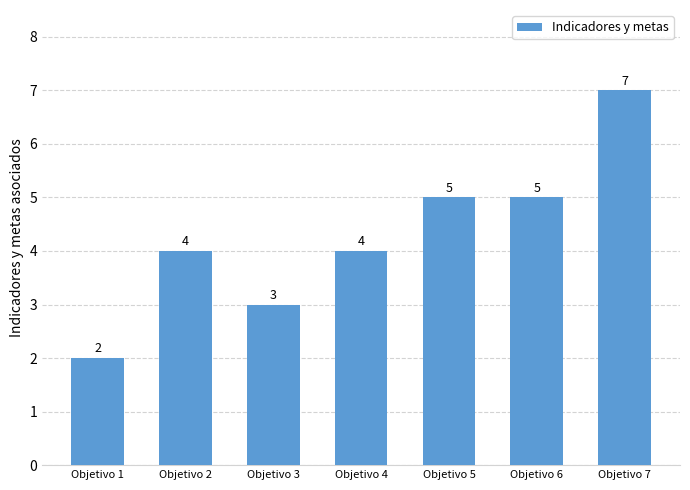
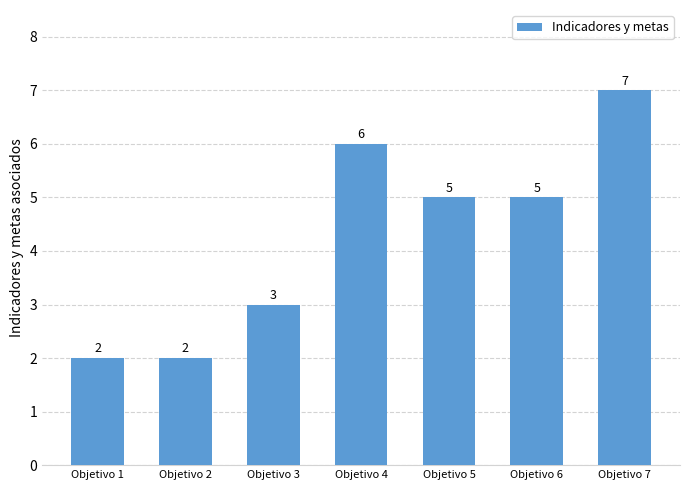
Objetivo 2: 4 -> 2
Objetivo 4: 4 -> 6
